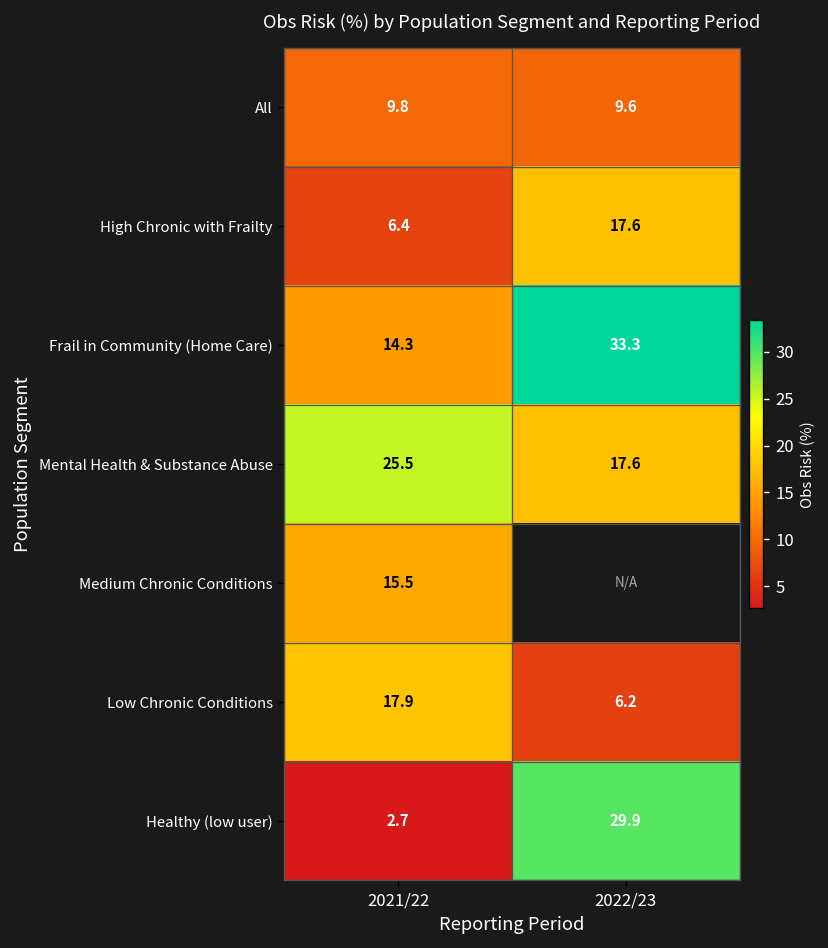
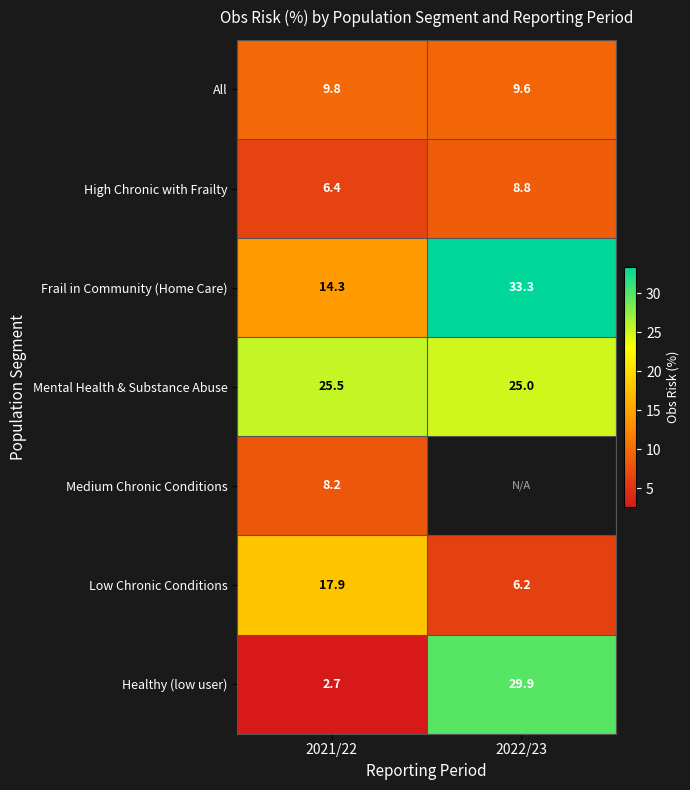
High Chronic with Frailty, 2022/23: 17.6 -> 8.8
Mental Health & Substance Abuse, 2022/23: 17.6 -> 25.0
Medium Chronic Conditions, 2021/22: 15.5 -> 8.2
